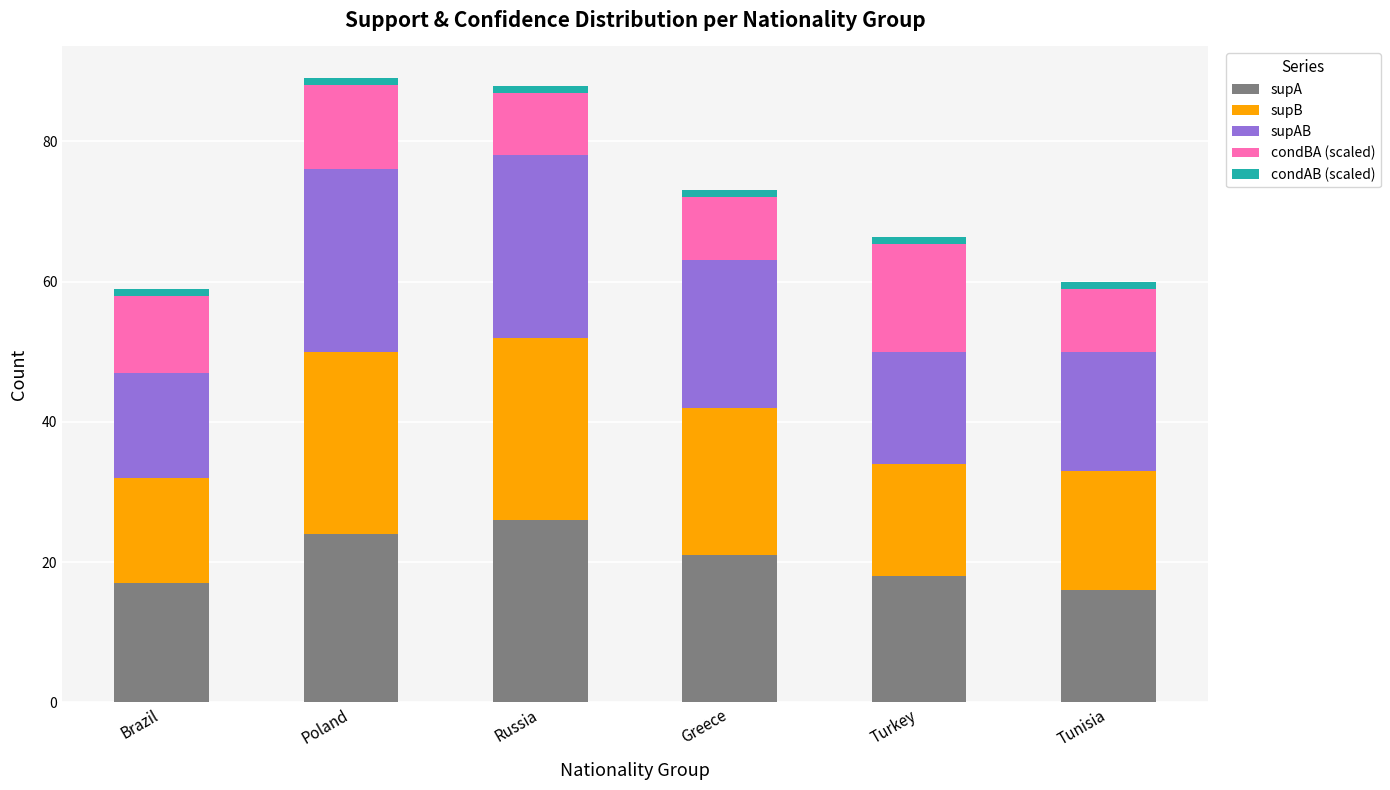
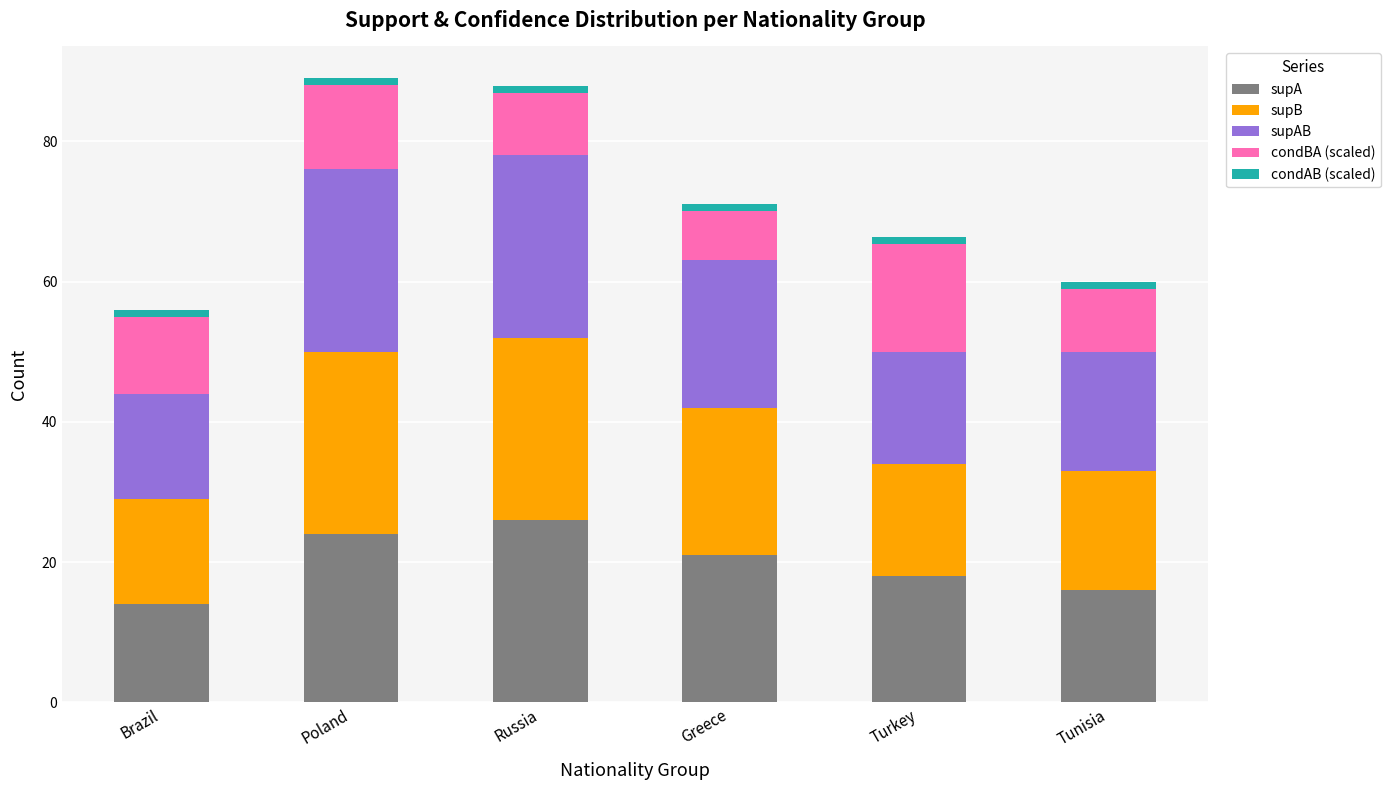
supA, Brazil: 17 -> 14
condBA (scaled), Greece: 9 -> 7
